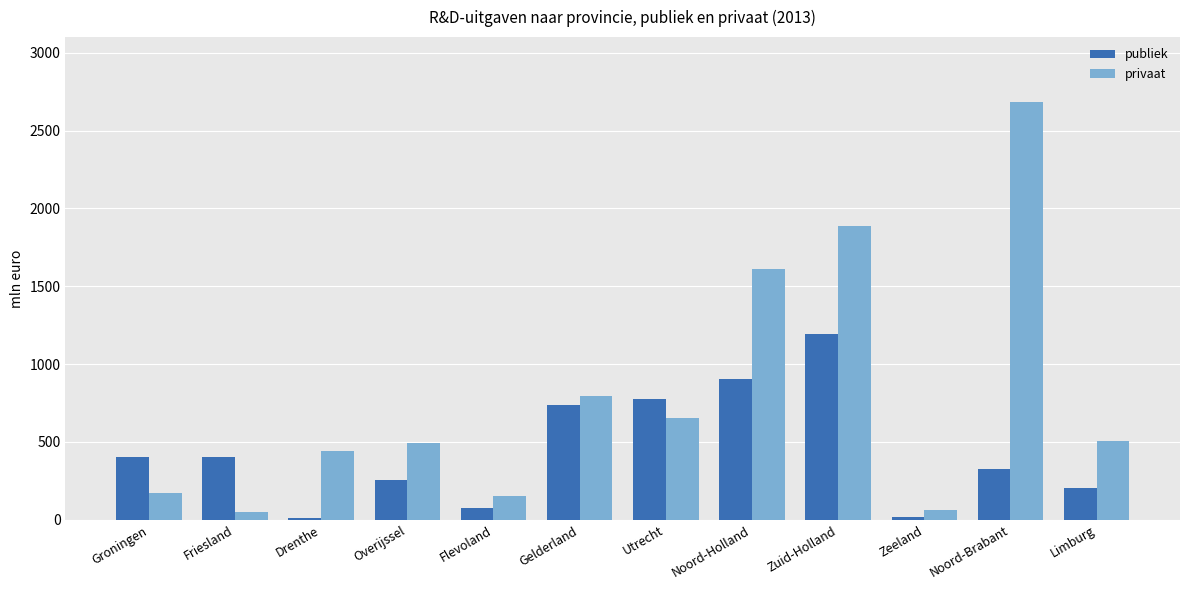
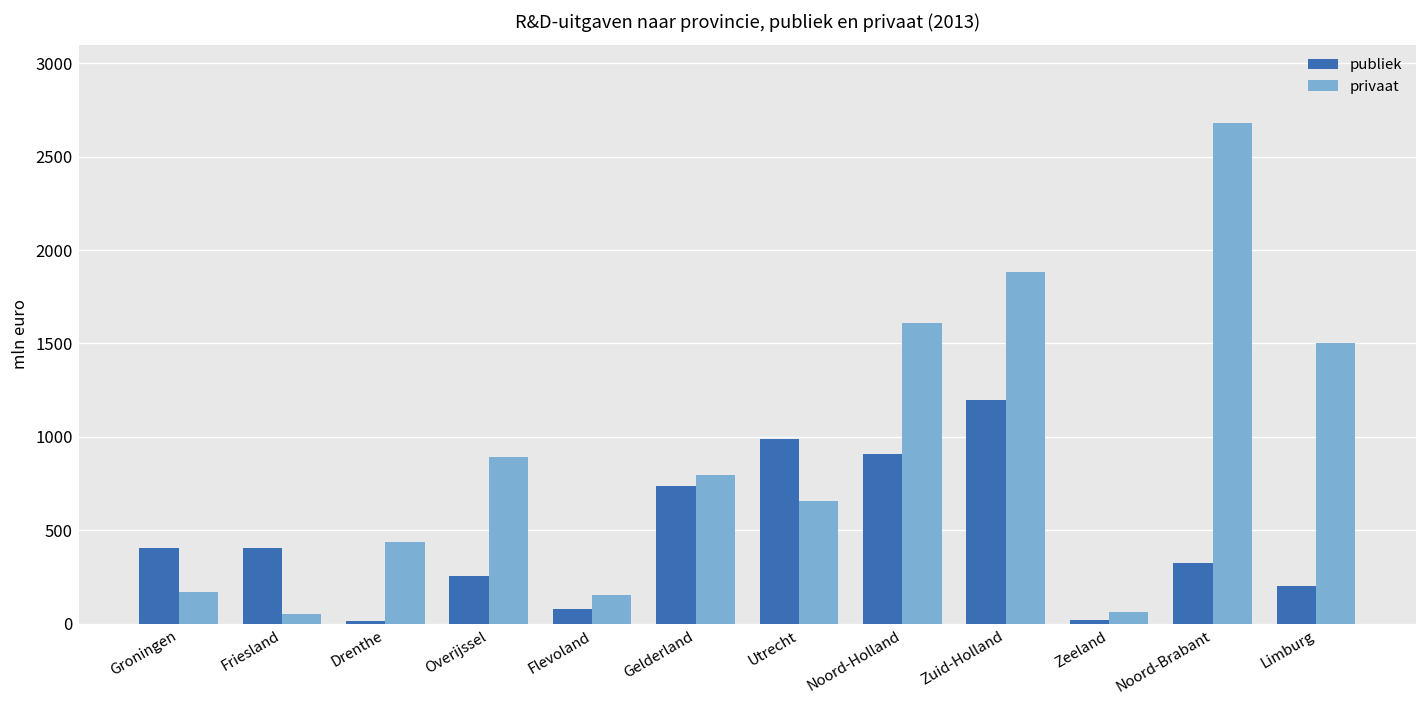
privaat, Overijssel: 490 -> 890
publiek, Utrecht: 780 -> 990
privaat, Limburg: 510 -> 1510
